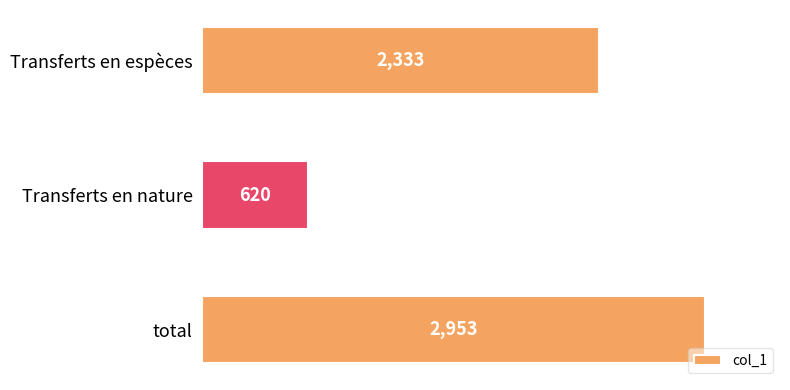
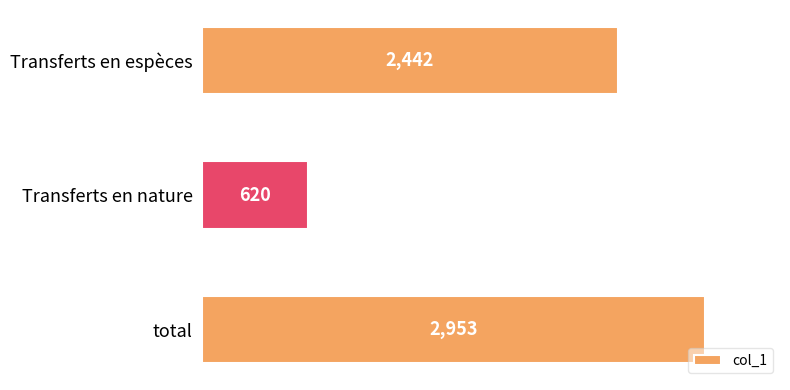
Transferts en espèces: 2,333 -> 2,442
